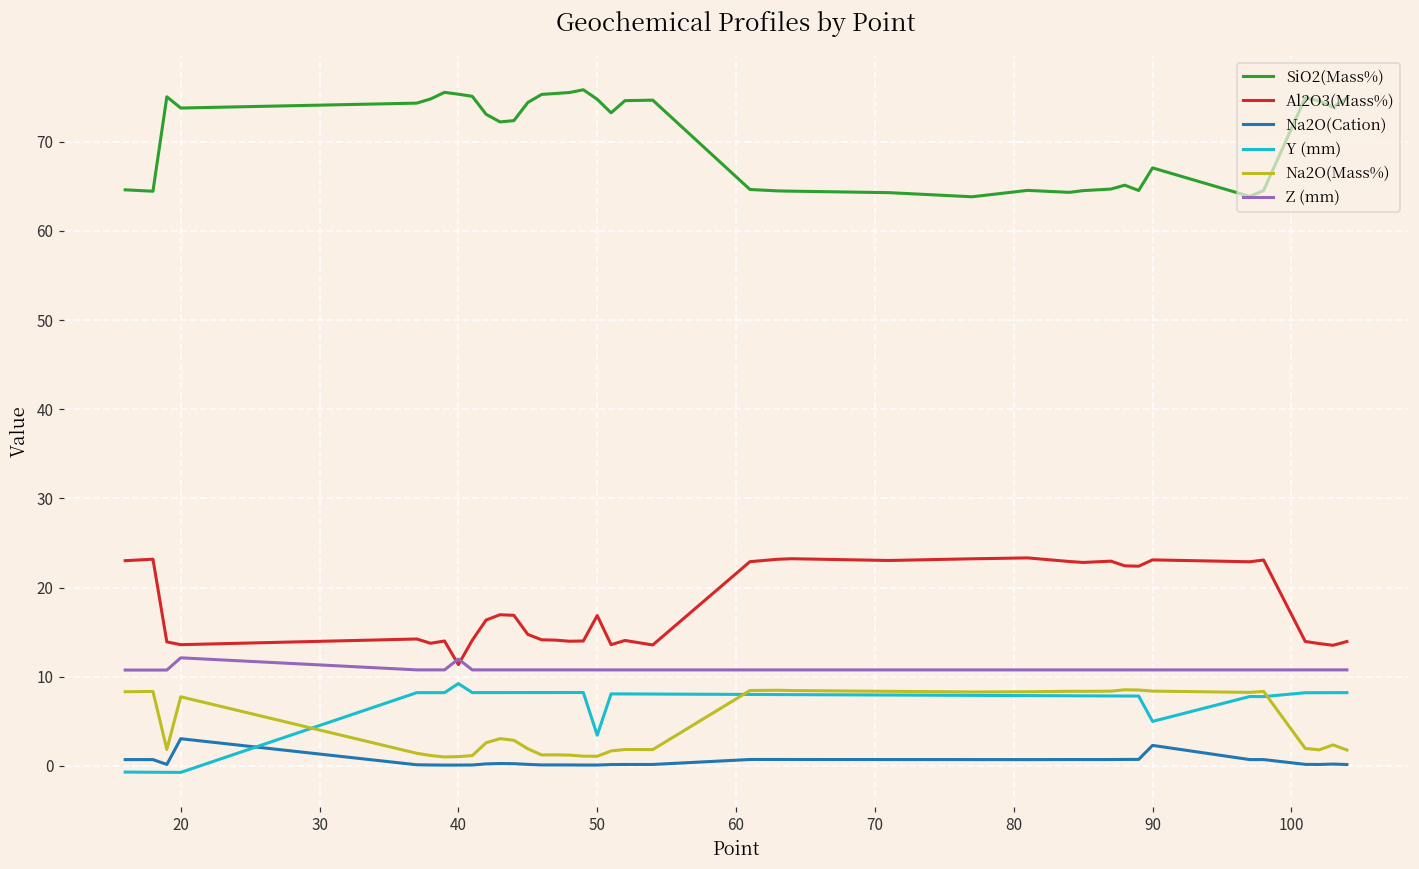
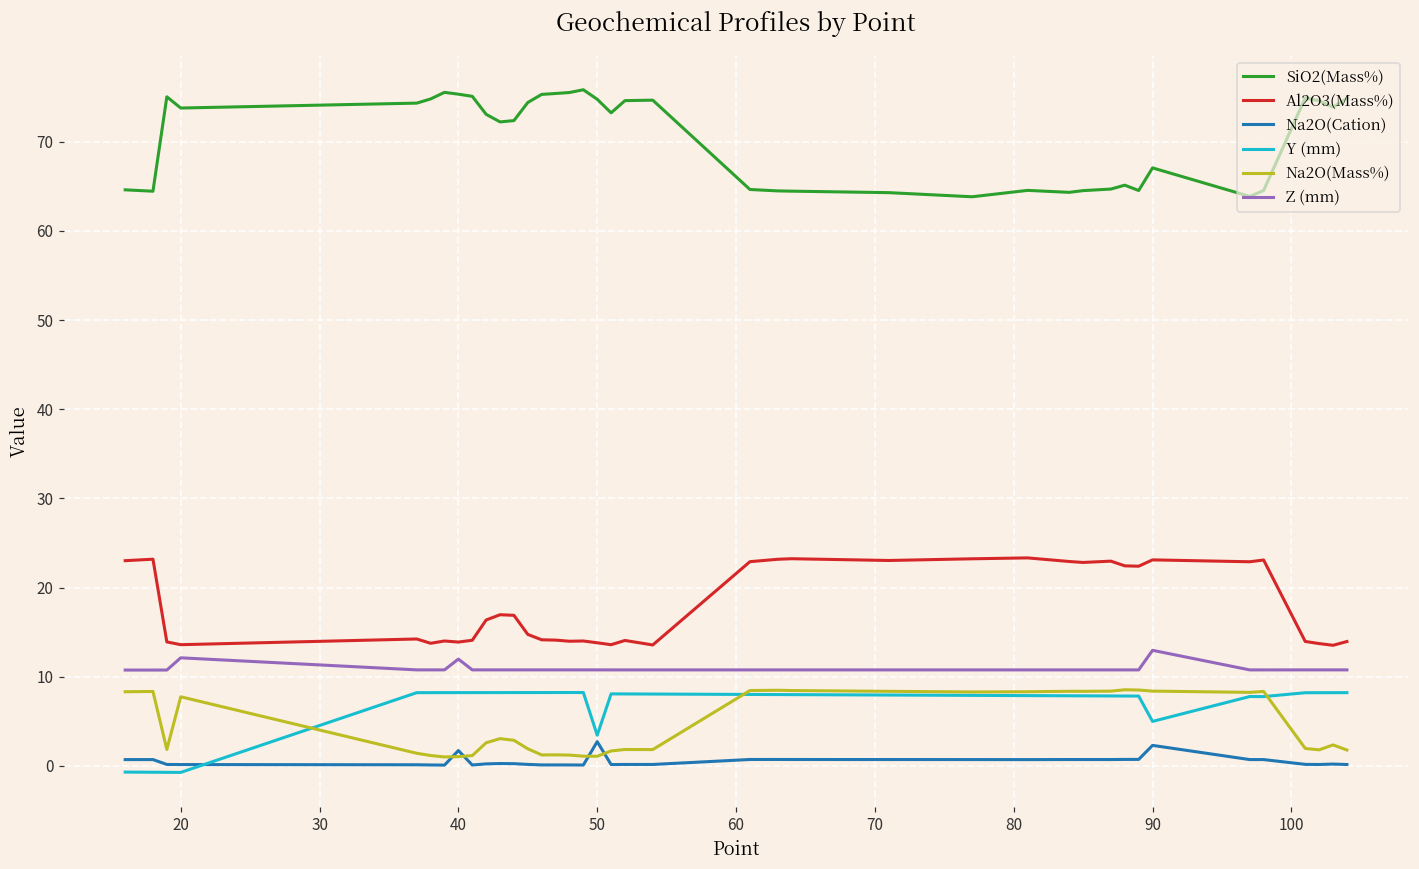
Na2O(Cation), 20: 3 -> 0
Al2O3(Mass%), 40: 11 -> 14
Na2O(Cation), 40: 0 -> 2
Y (mm), 40: 9 -> 8
Al2O3(Mass%), 50: 17 -> 14
Na2O(Cation), 50: 0 -> 3
Z (mm), 90: 11 -> 13
